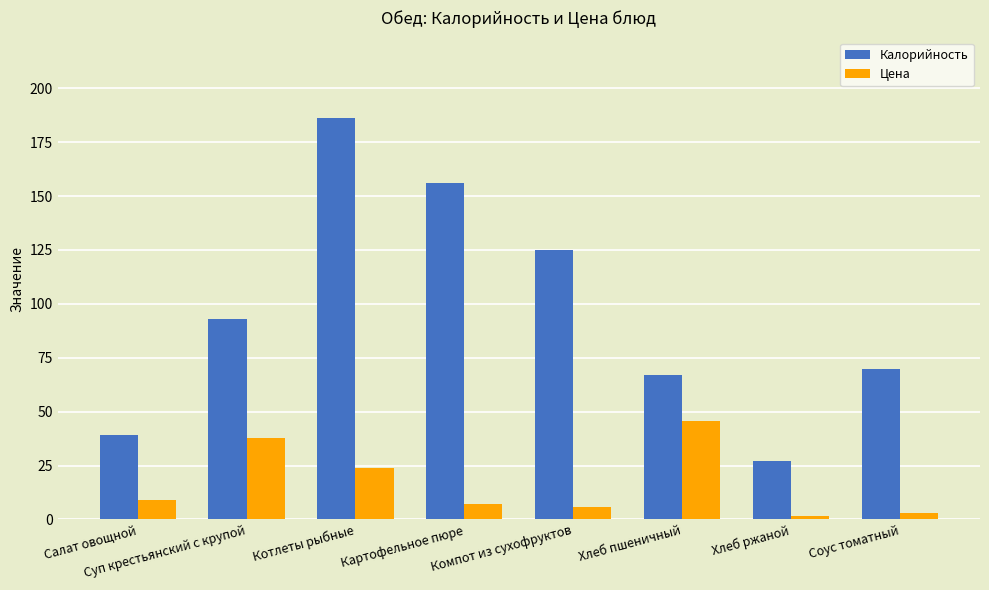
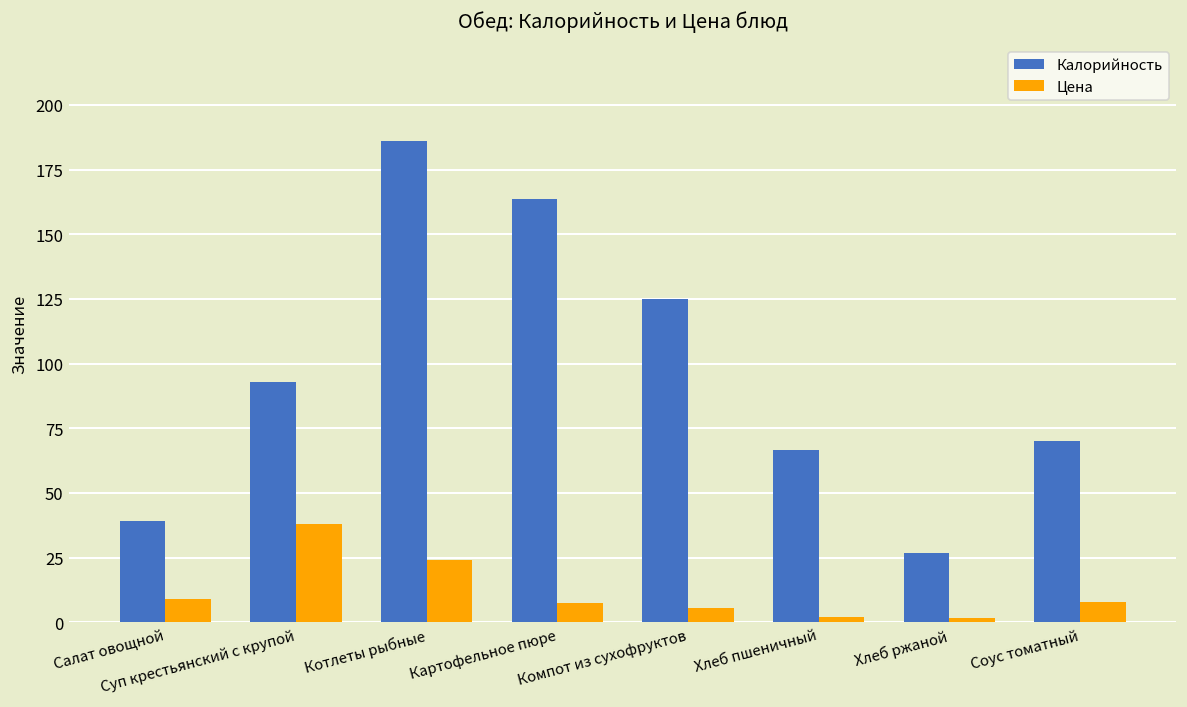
Калорийность, Картофельное пюре: 156 -> 164
Цена, Хлеб пшеничный: 46 -> 2
Цена, Соус томатный: 3 -> 8
